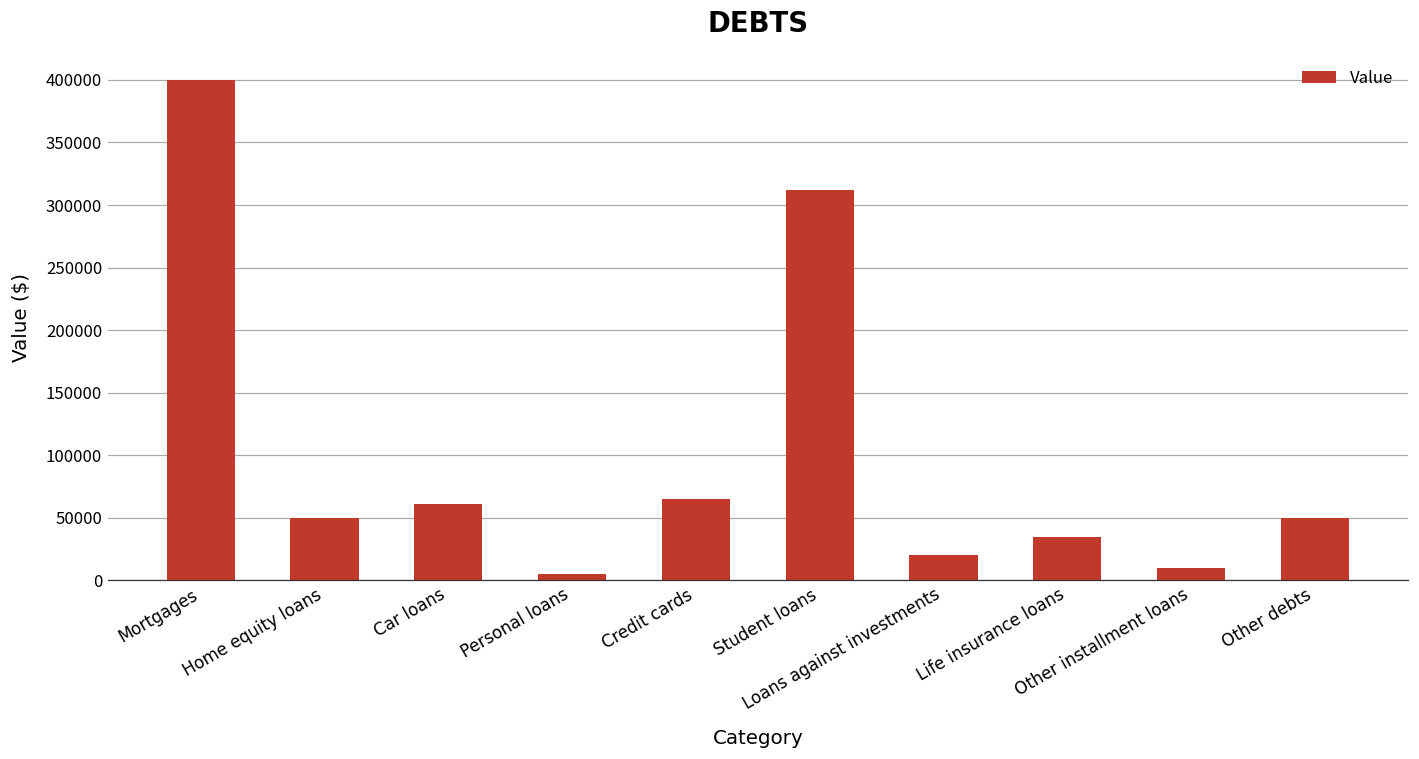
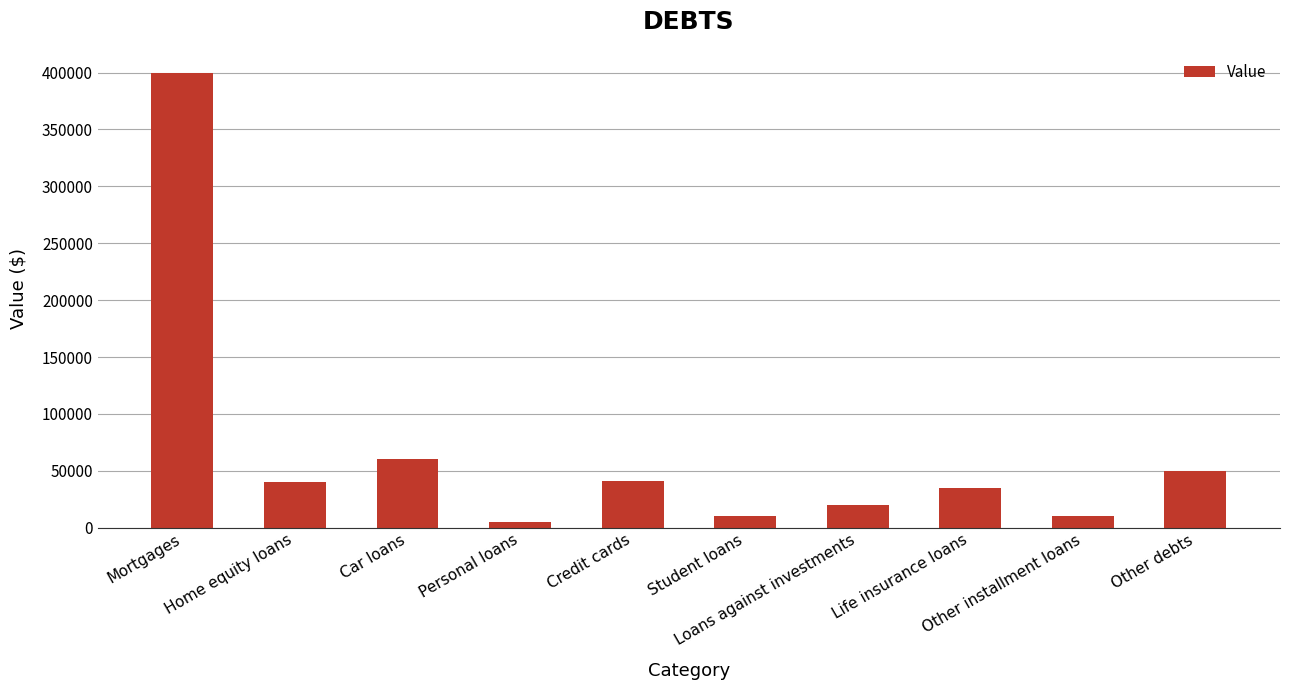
Home equity loans: 50000 -> 40000
Credit cards: 65000 -> 41000
Student loans: 312000 -> 10000
